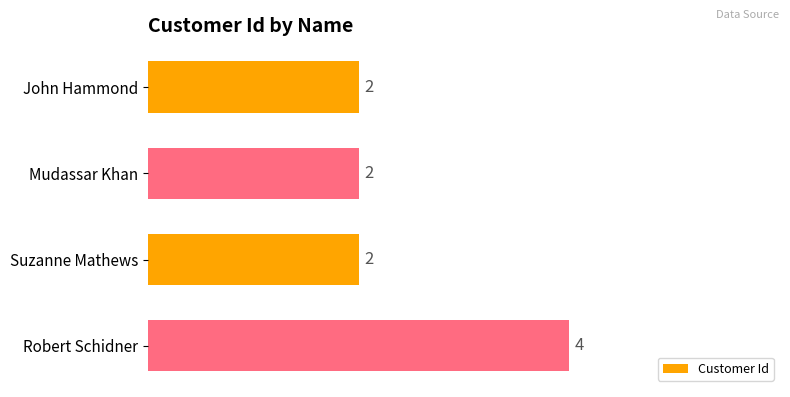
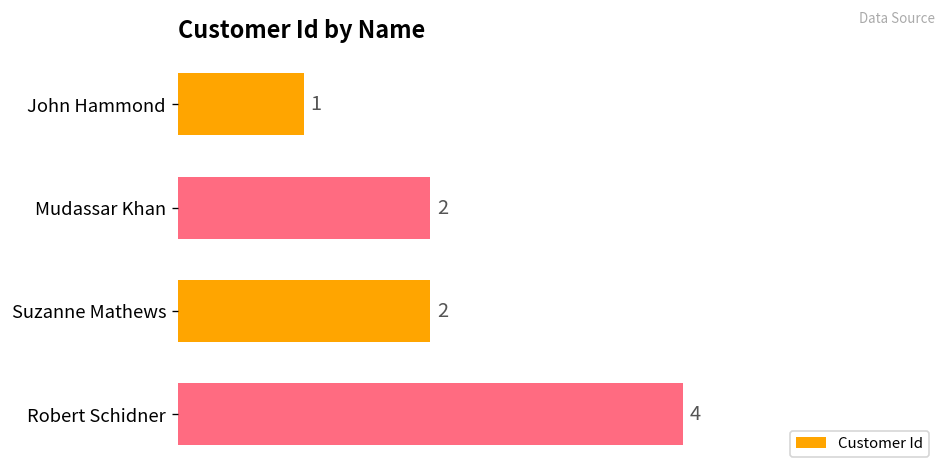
John Hammond: 2 -> 1
